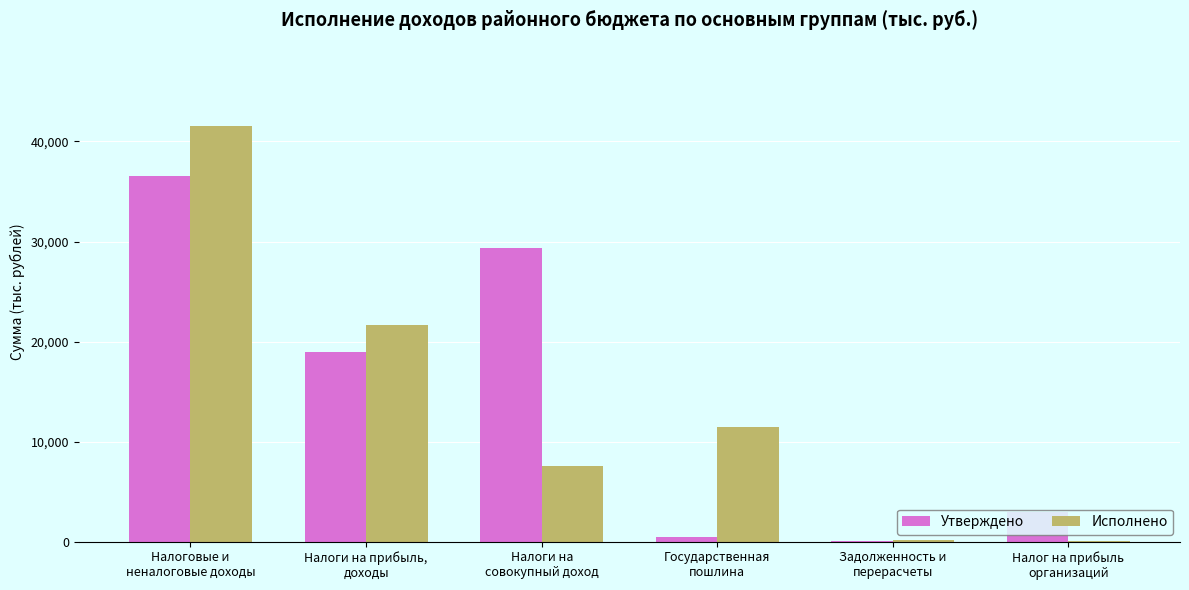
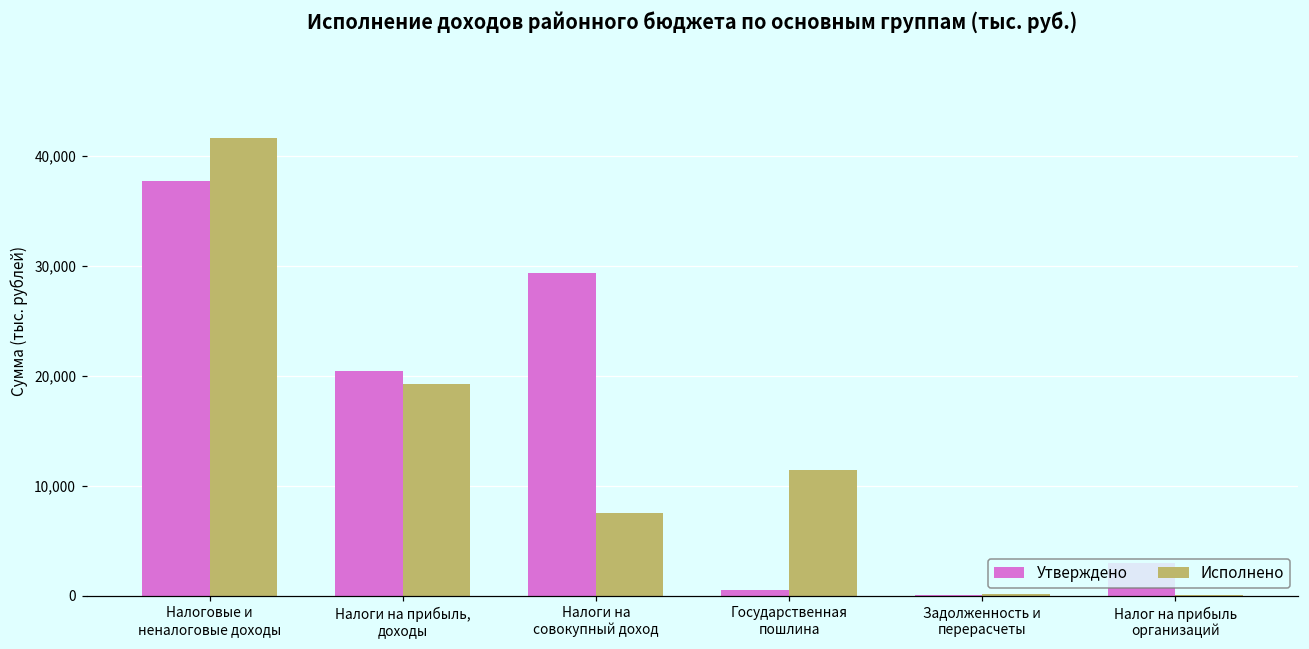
Утверждено, Налоговые и неналоговые доходы: 36,500 -> 37,700
Утверждено, Налоги на прибыль, доходы: 19,000 -> 20,400
Исполнено, Налоги на прибыль, доходы: 21,700 -> 19,200
